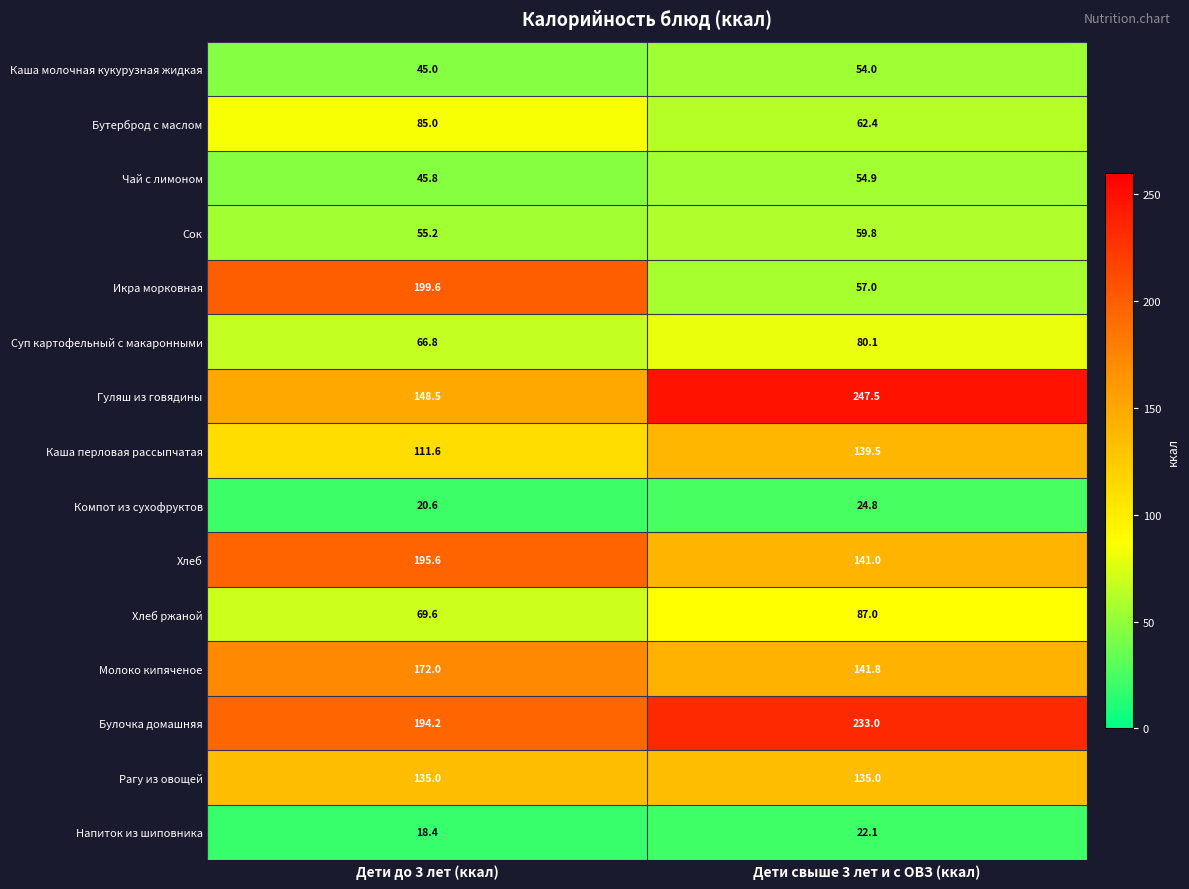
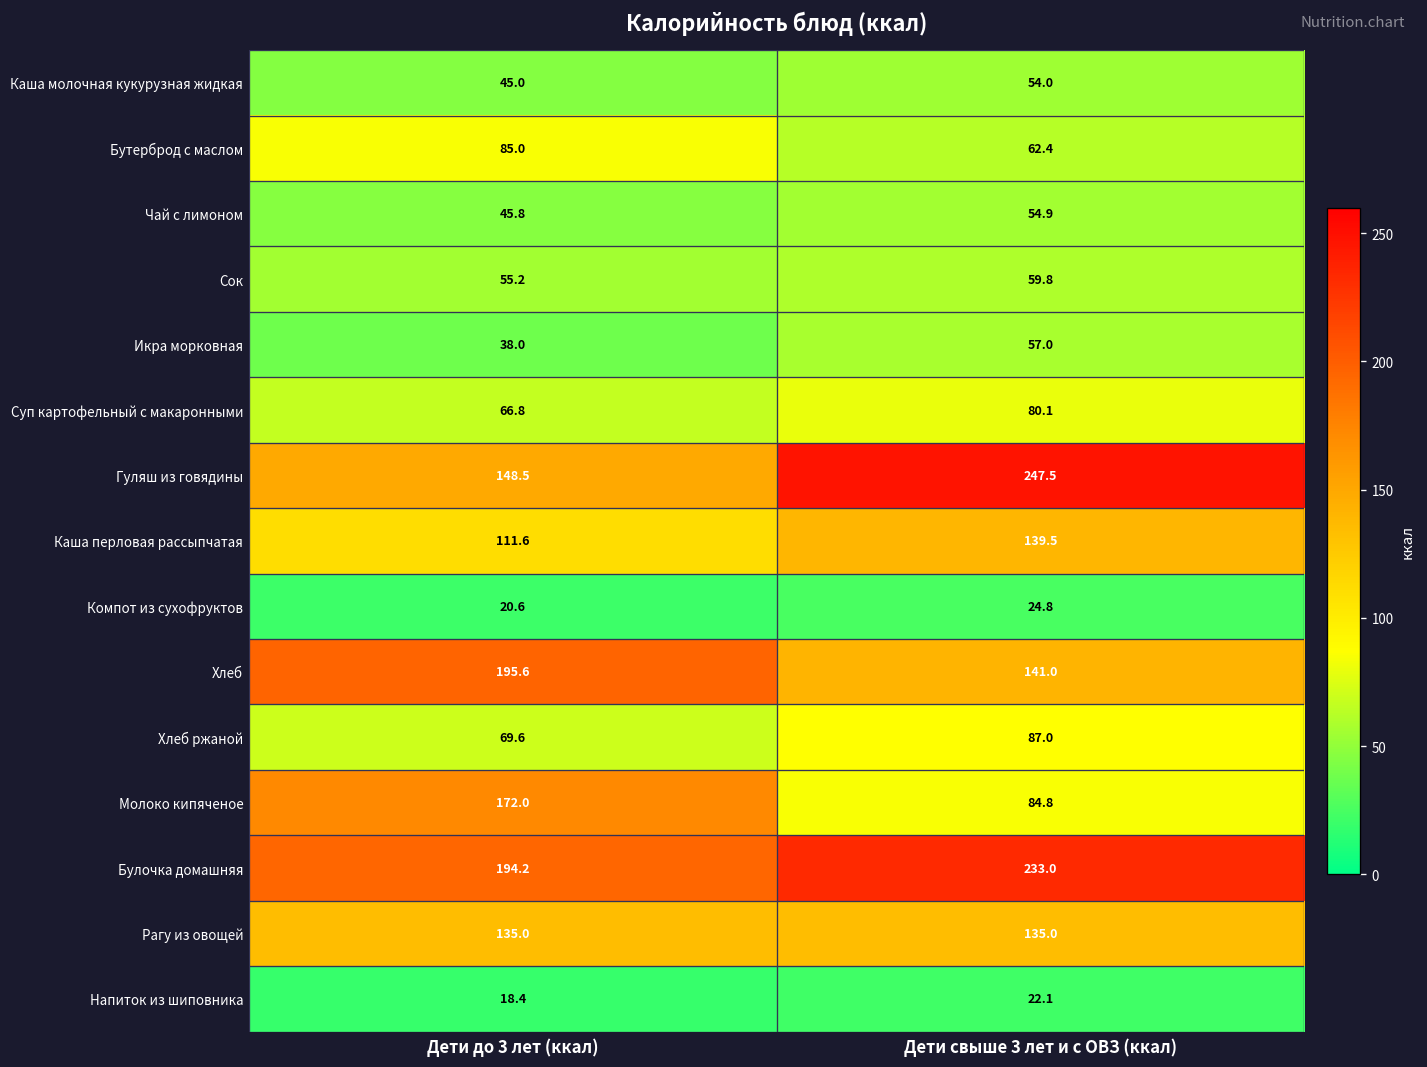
Икра морковная, Дети до 3 лет (ккал): 199.6 -> 38.0
Молоко кипяченое, Дети свыше 3 лет и с ОВЗ (ккал): 141.8 -> 84.8
